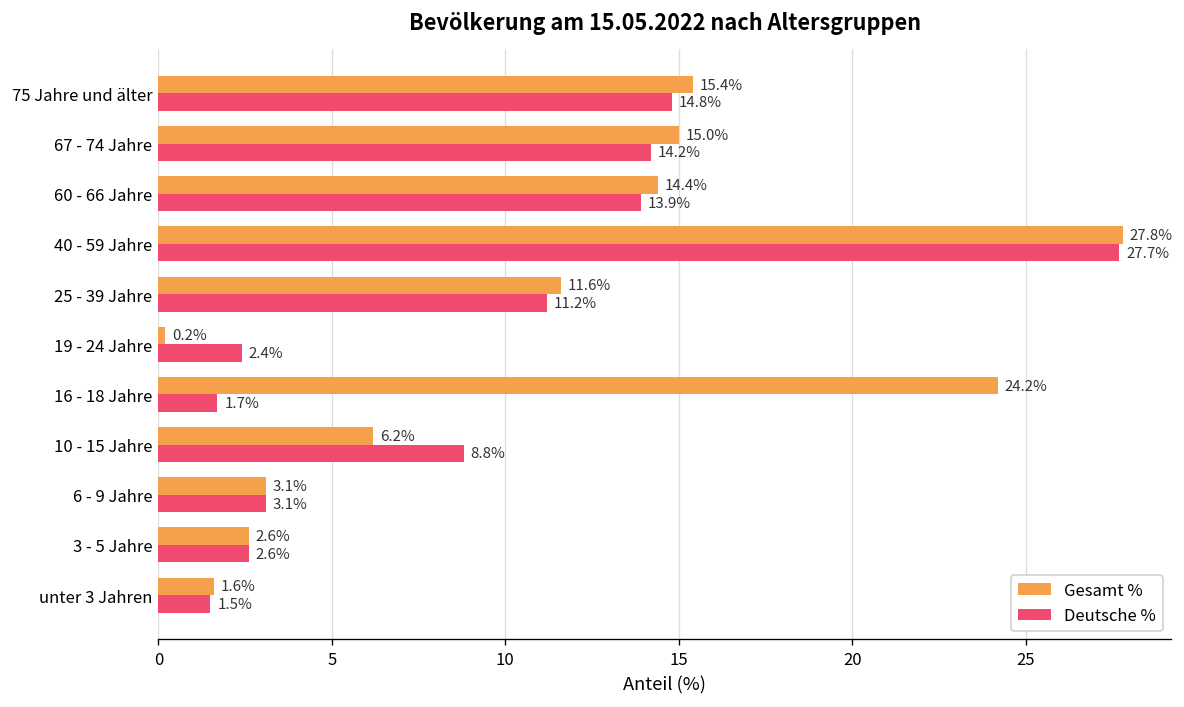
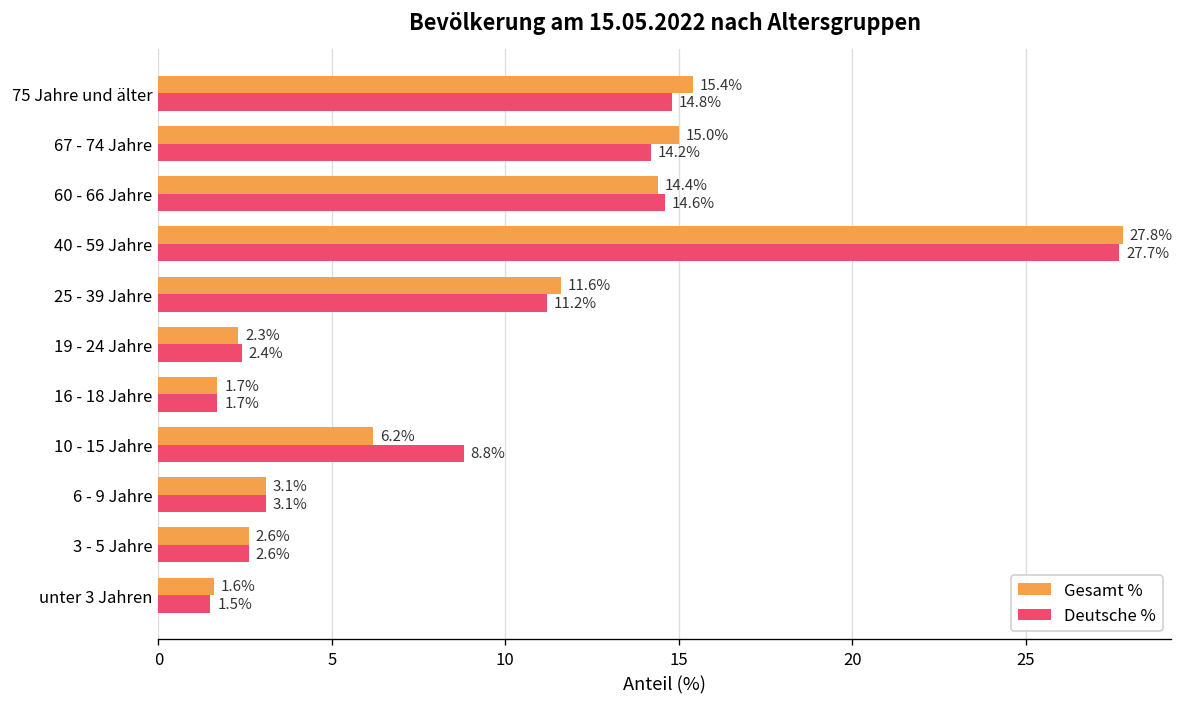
Deutsche %, 60 - 66 Jahre: 13.9% -> 14.6%
Gesamt %, 19 - 24 Jahre: 0.2% -> 2.3%
Gesamt %, 16 - 18 Jahre: 24.2% -> 1.7%
